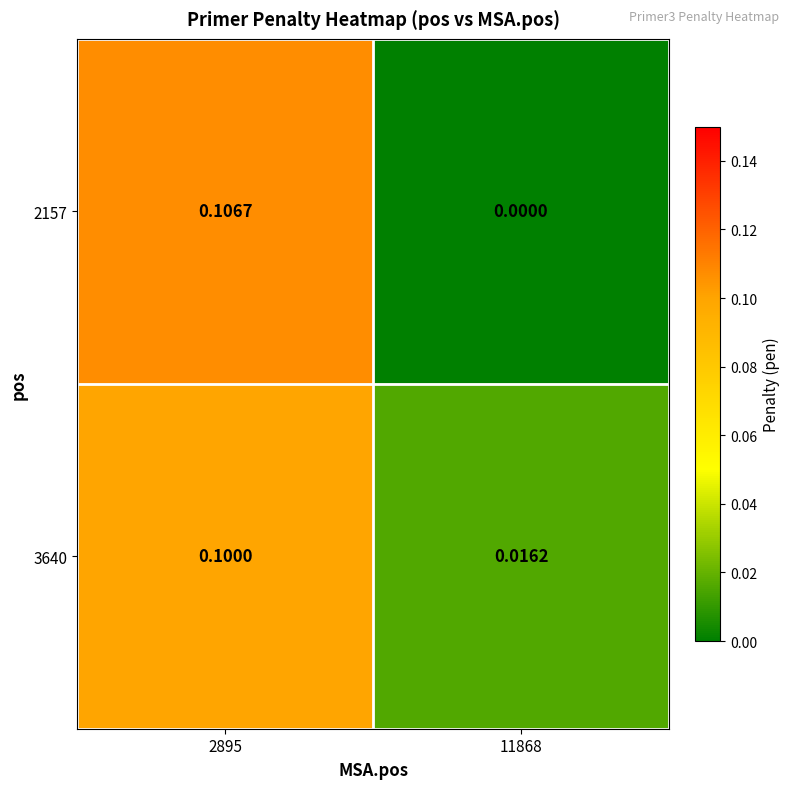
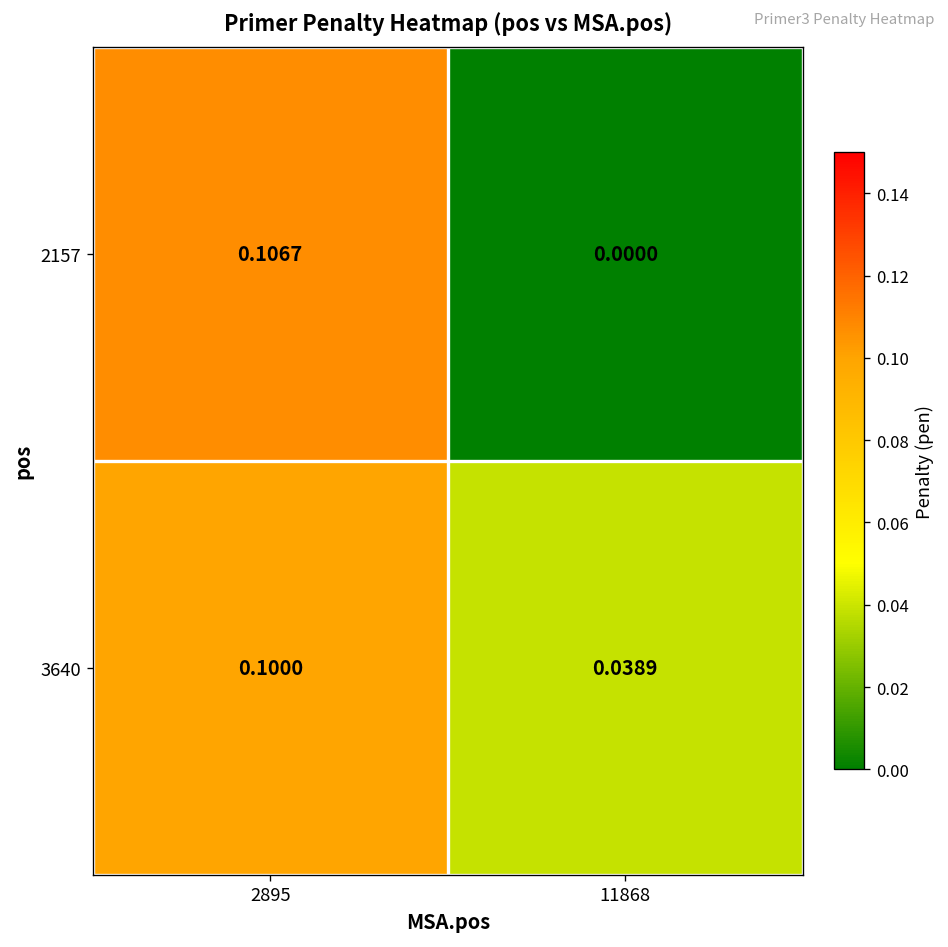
3640, 11868: 0.0162 -> 0.0389
